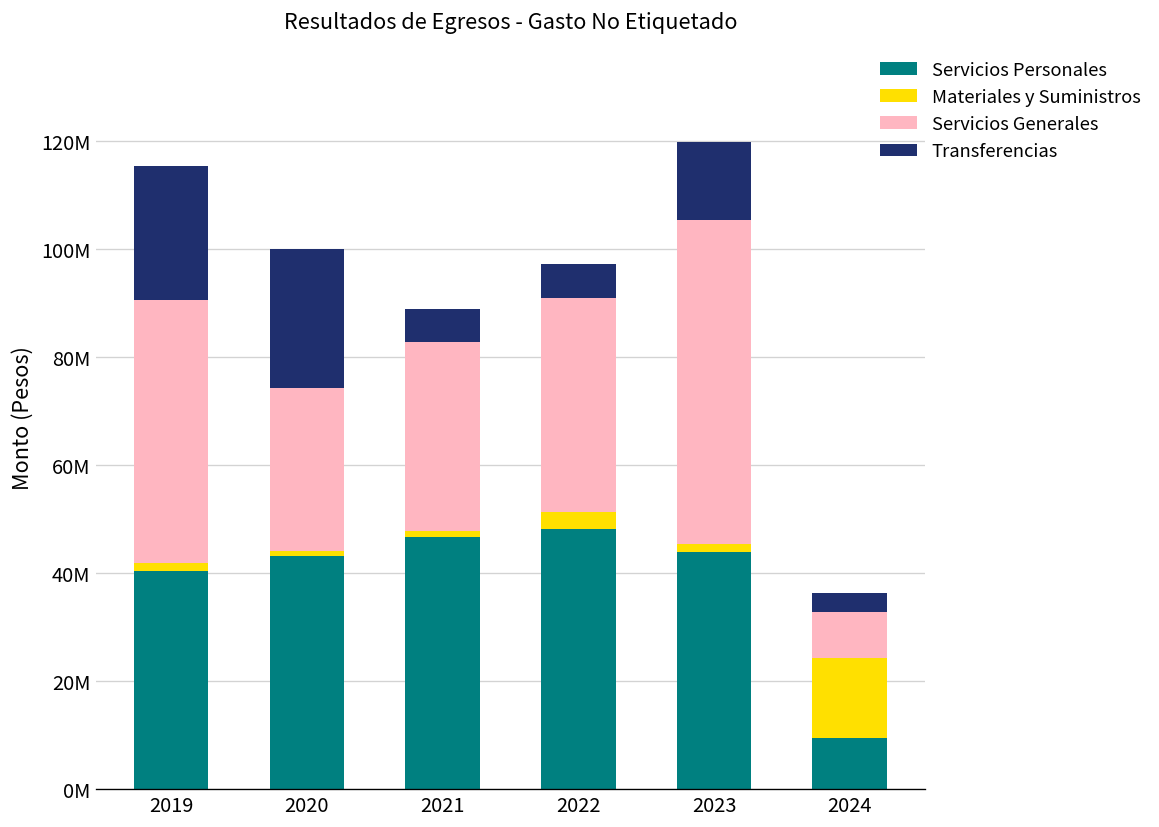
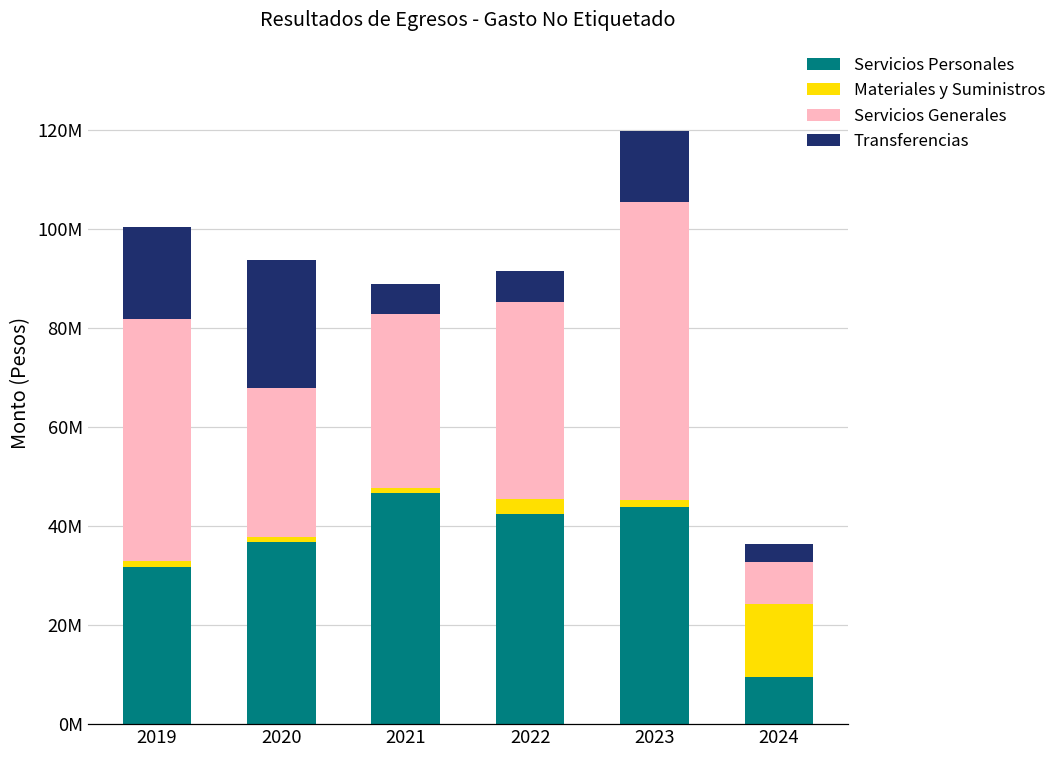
Servicios Personales, 2019: 40000000 -> 32000000
Transferencias, 2019: 25000000 -> 19000000
Servicios Personales, 2020: 43000000 -> 37000000
Servicios Personales, 2022: 48000000 -> 43000000
